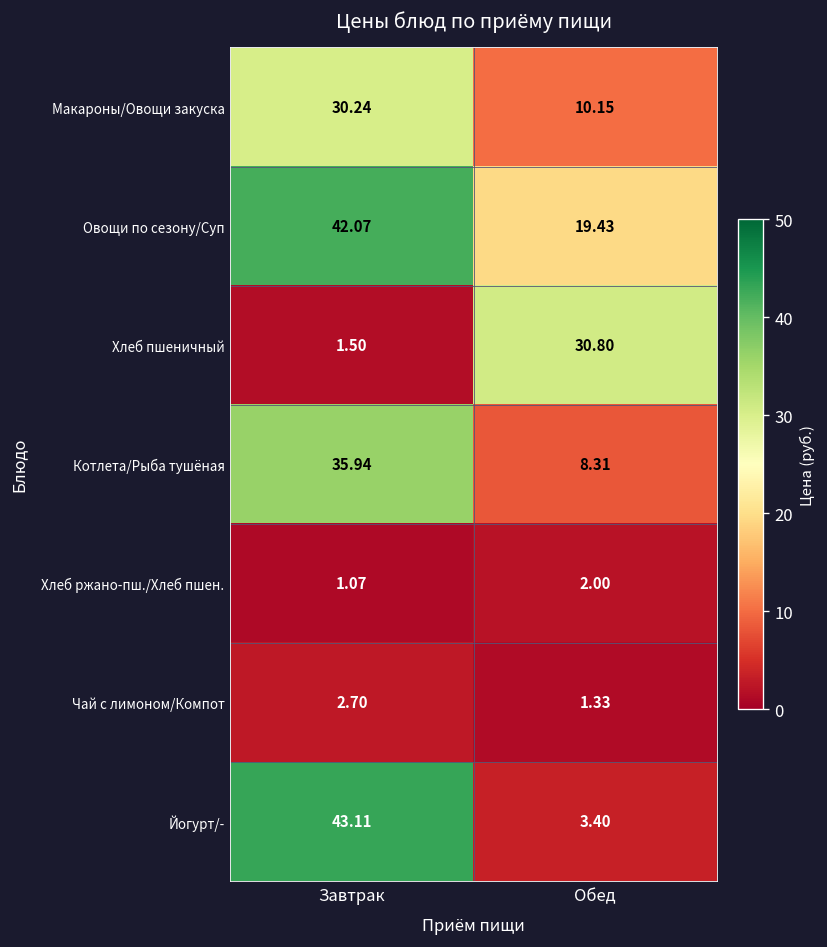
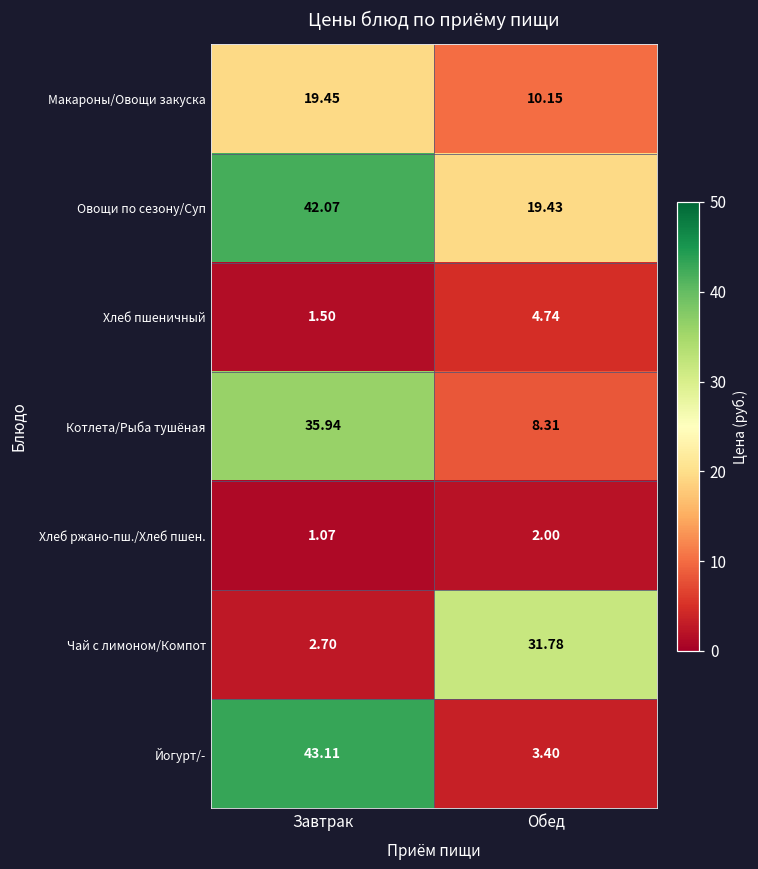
Макароны/Овощи закуска, Завтрак: 30.24 -> 19.45
Хлеб пшеничный, Обед: 30.80 -> 4.74
Чай с лимоном/Компот, Обед: 1.33 -> 31.78
